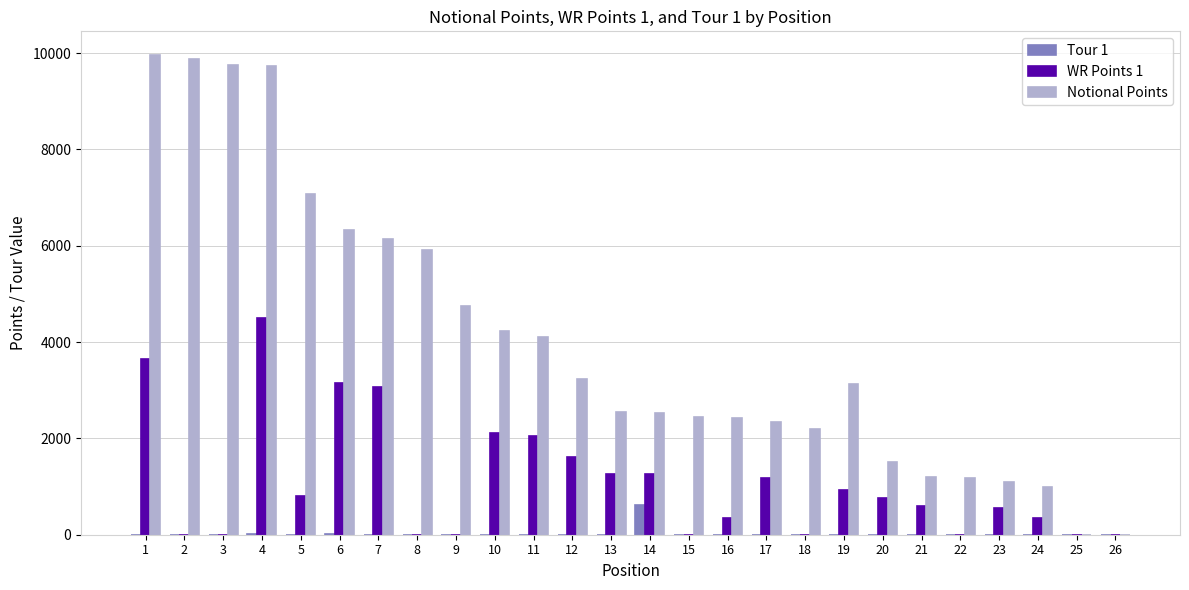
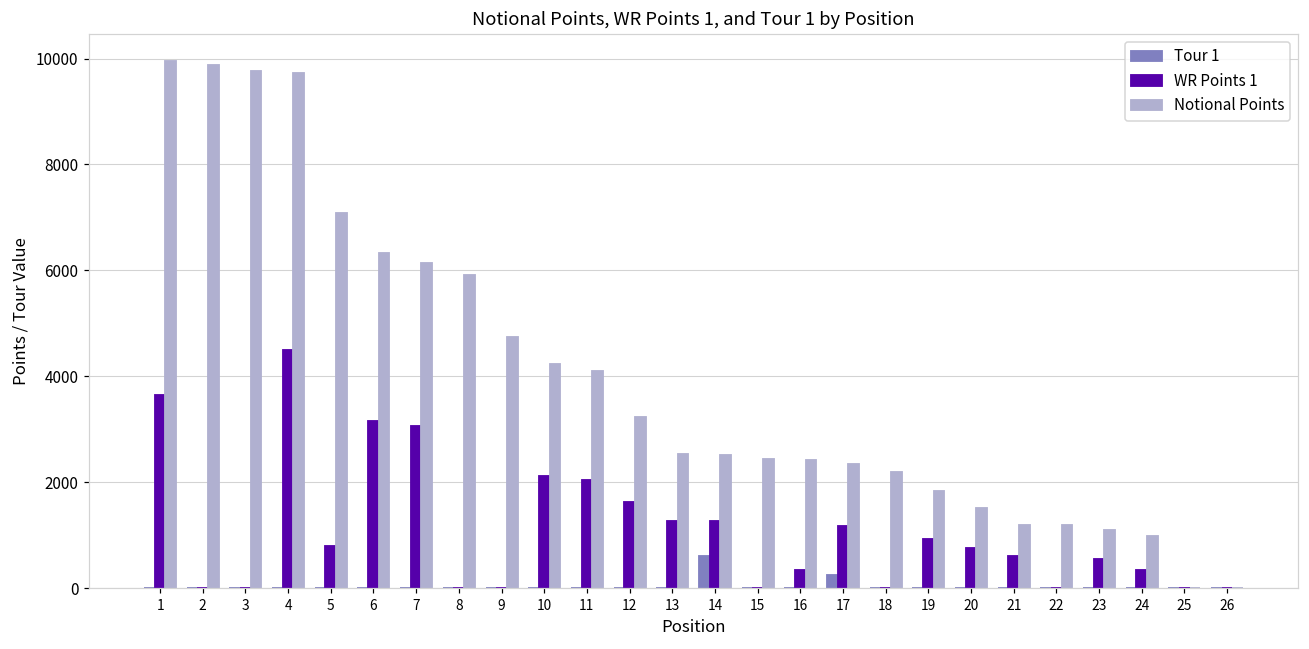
Tour 1, 17: 0 -> 300
Notional Points, 19: 3100 -> 1800
